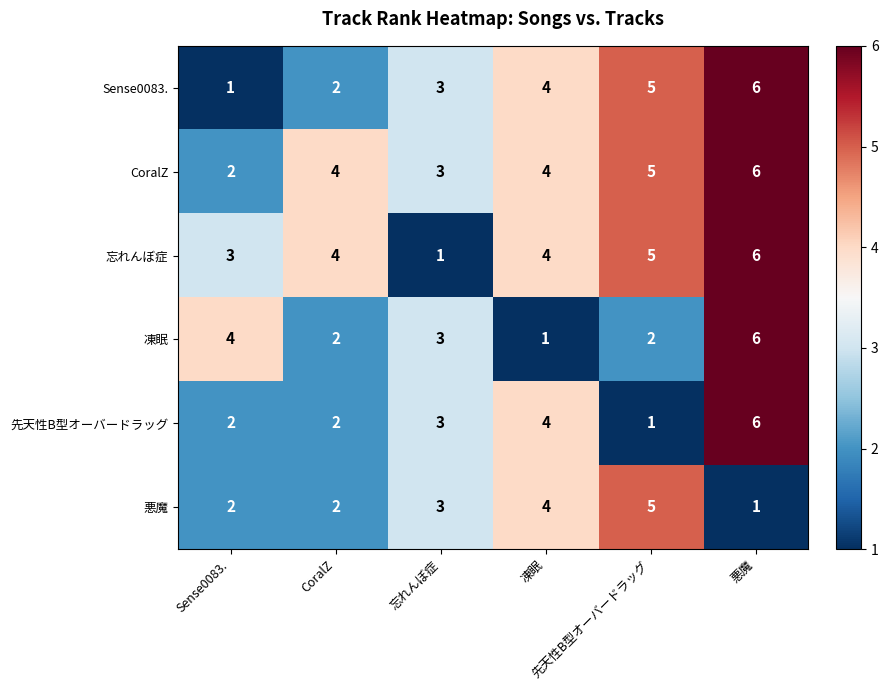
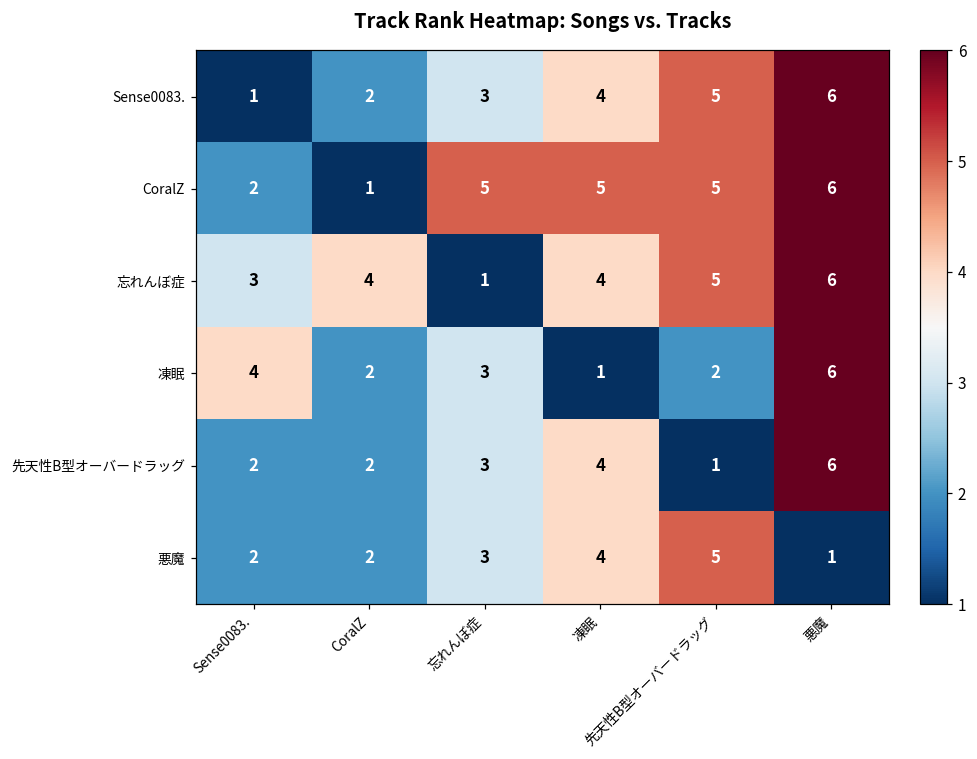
CoralZ, CoralZ: 4 -> 1
CoralZ, 忘れんぼ症: 3 -> 5
CoralZ, 凍眠: 4 -> 5
